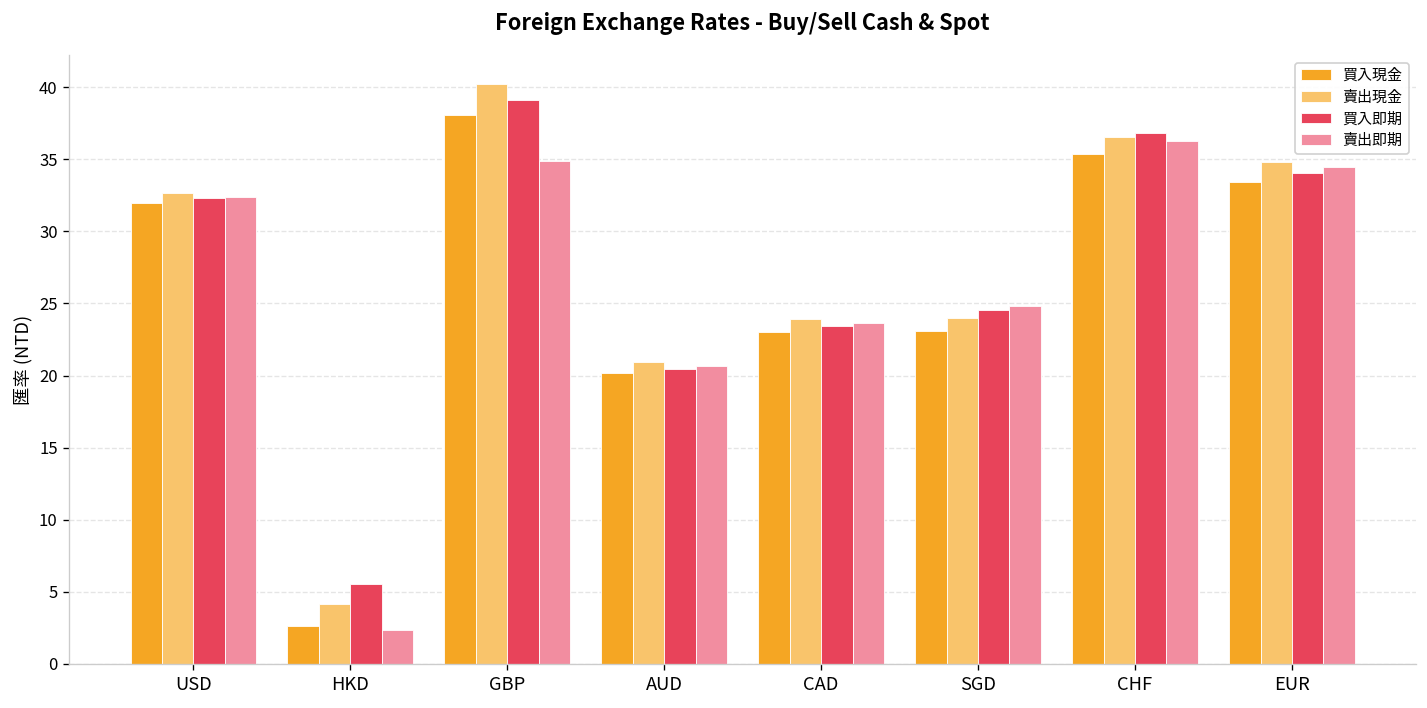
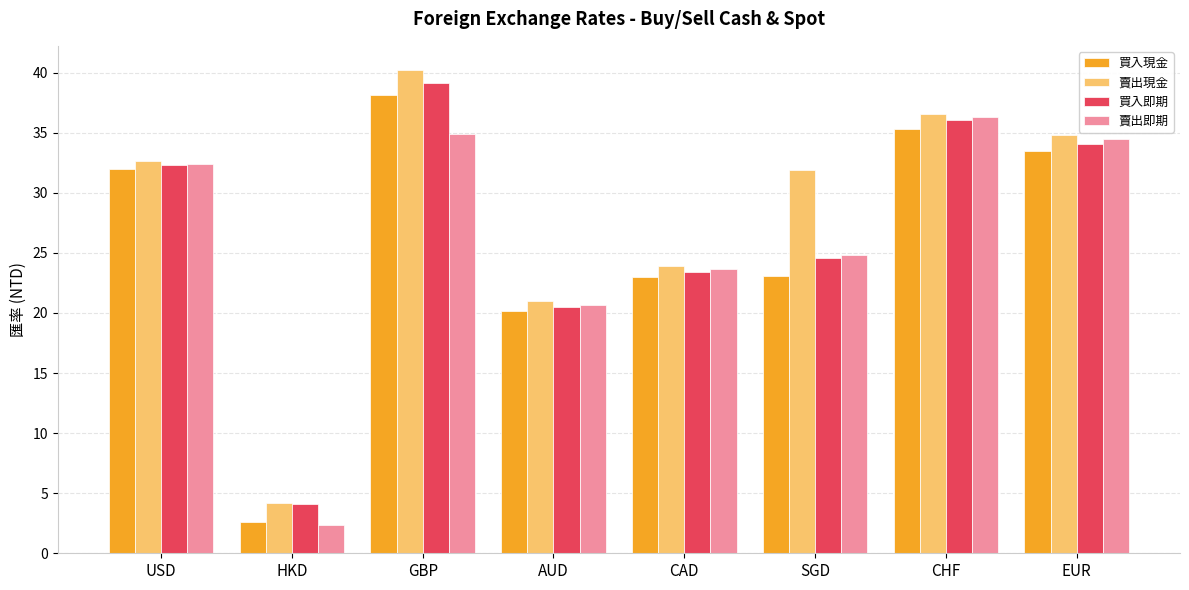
買入即期, HKD: 5.6 -> 4.1
賣出現金, SGD: 24.0 -> 31.9
買入即期, CHF: 36.8 -> 36.0
